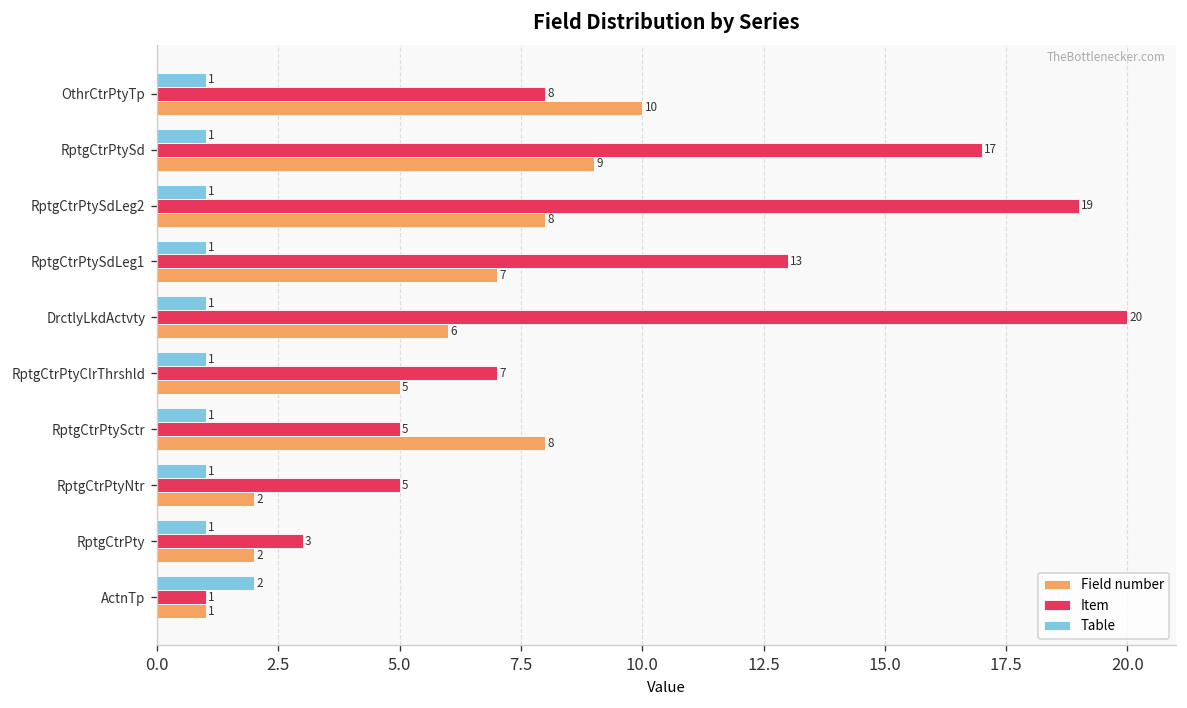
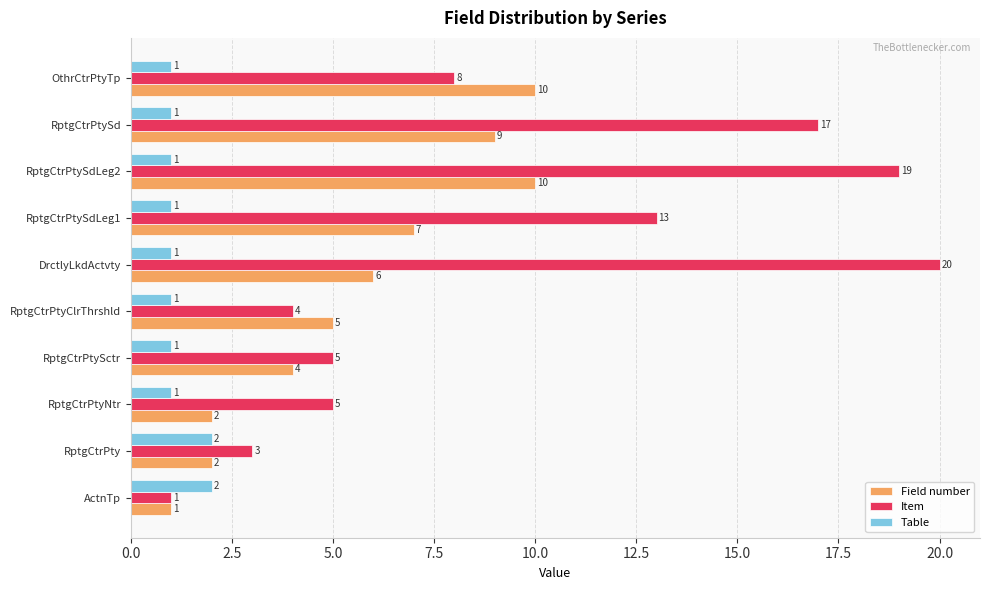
Field number, RptgCtrPtySdLeg2: 8 -> 10
Item, RptgCtrPtyClrThrshld: 7 -> 4
Field number, RptgCtrPtySctr: 8 -> 4
Table, RptgCtrPty: 1 -> 2
